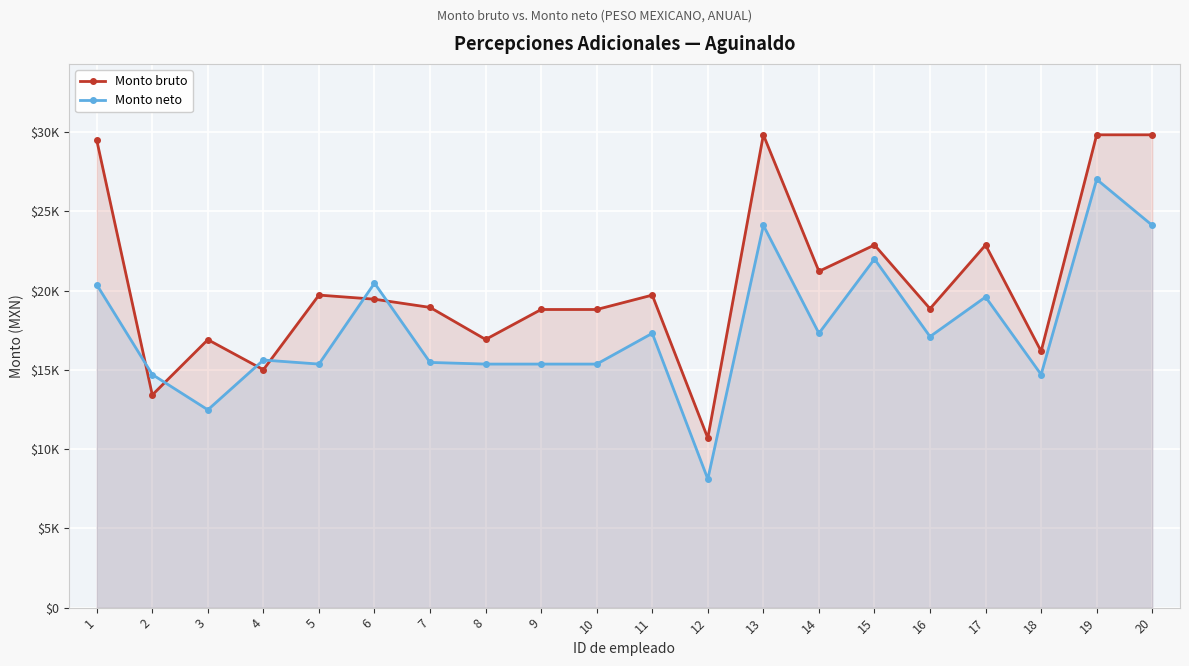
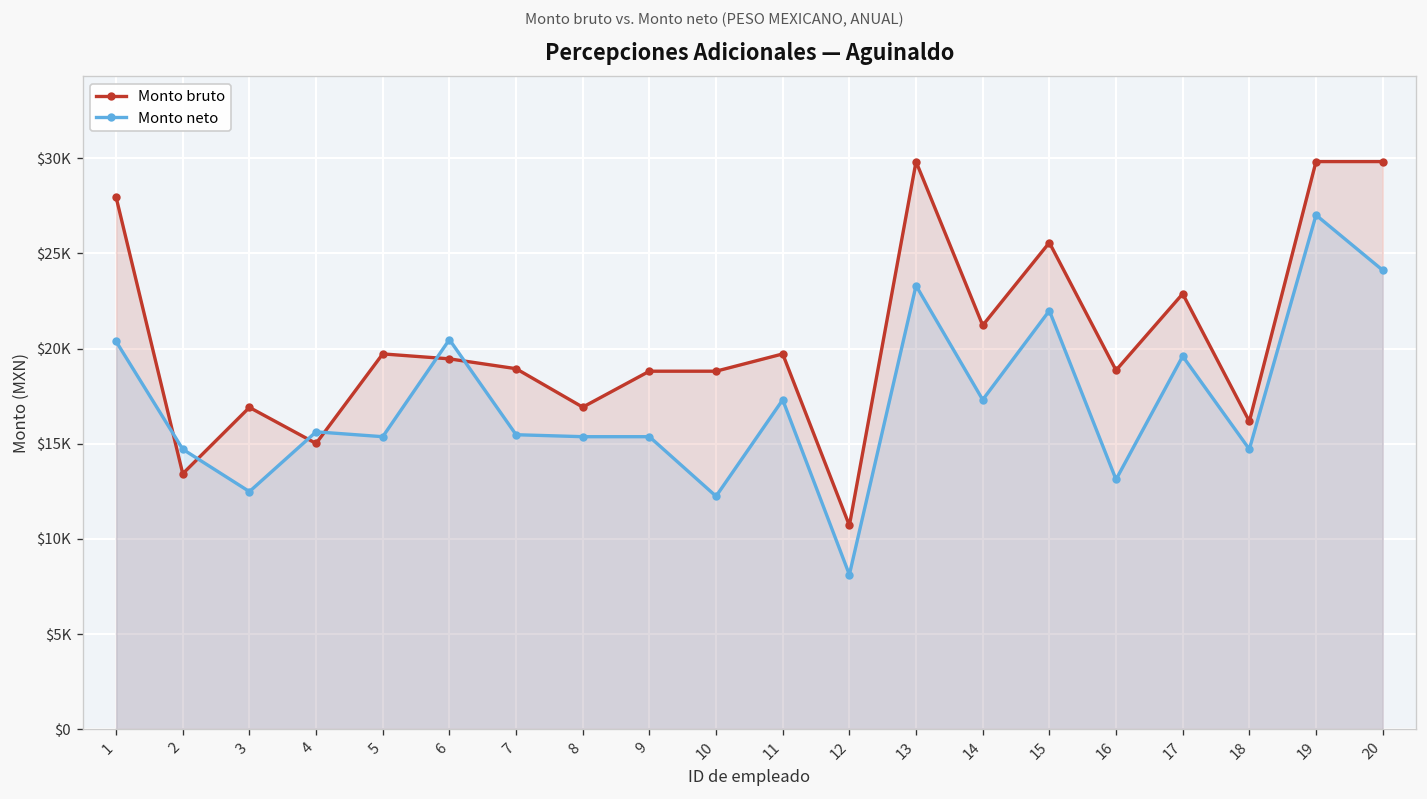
Monto bruto, 1: $29500 -> $28000
Monto neto, 10: $15400 -> $12200
Monto neto, 13: $24100 -> $23300
Monto bruto, 15: $22900 -> $25600
Monto neto, 16: $17100 -> $13100
